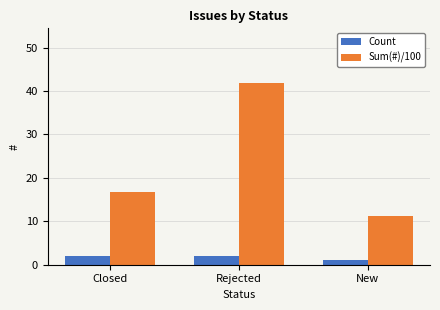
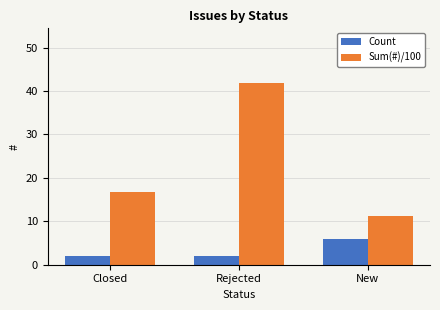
Count, New: 1 -> 6
